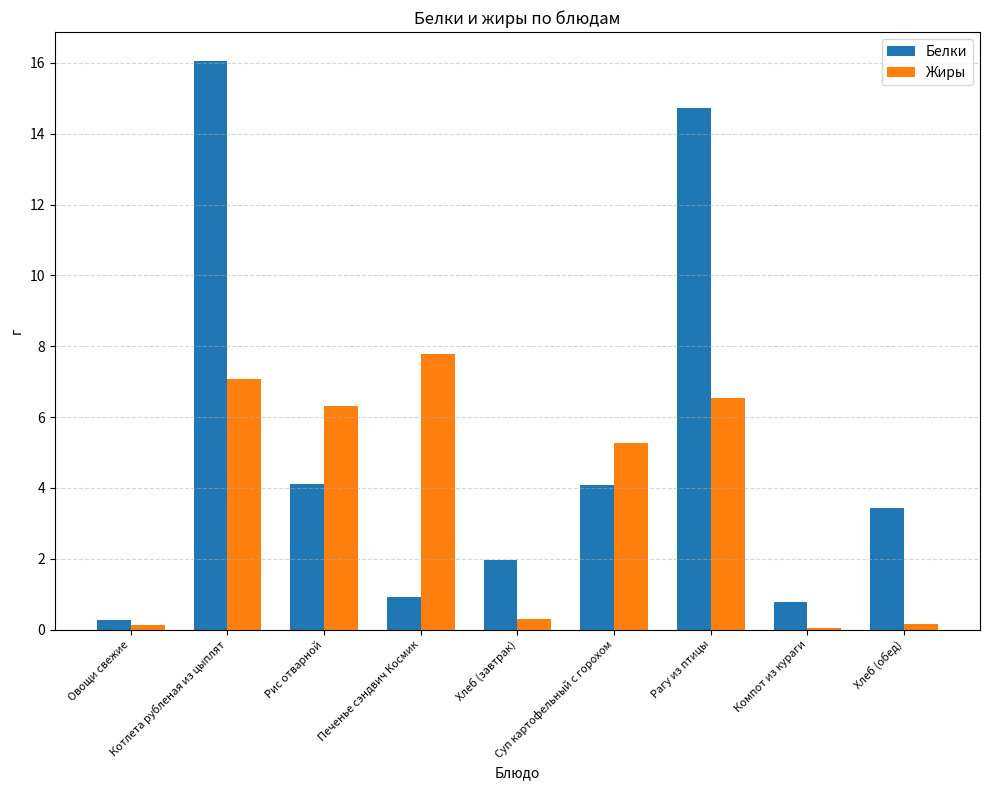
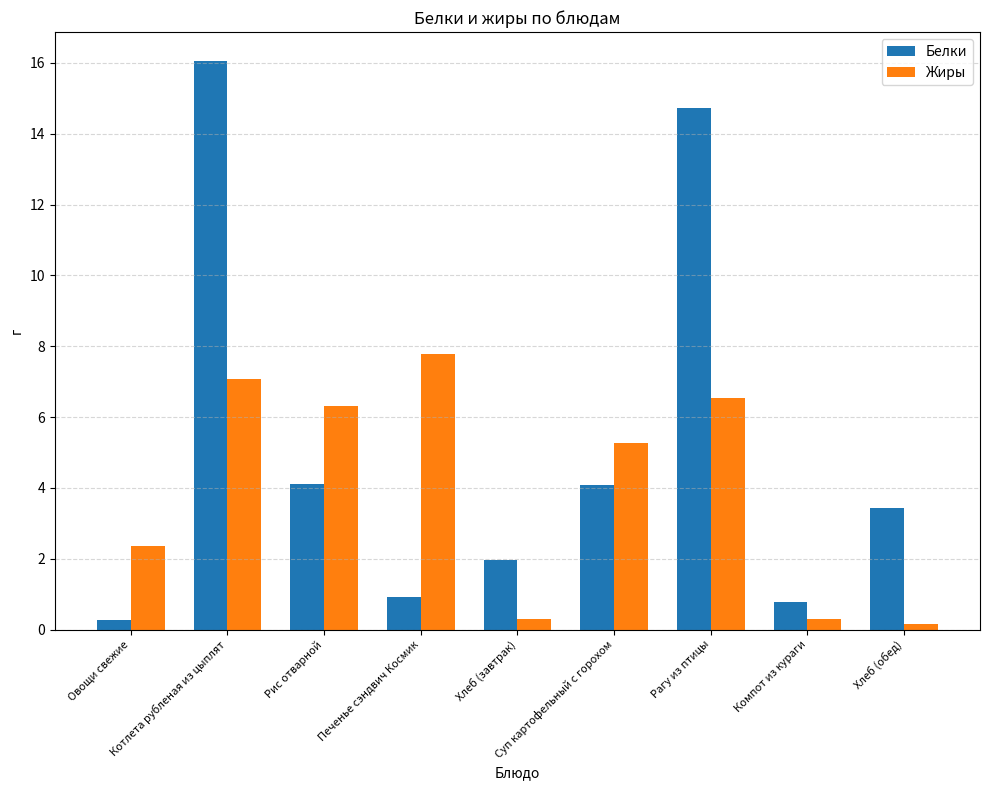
Жиры, Овощи свежие: 0.1 -> 2.4
Жиры, Компот из кураги: 0.1 -> 0.3
